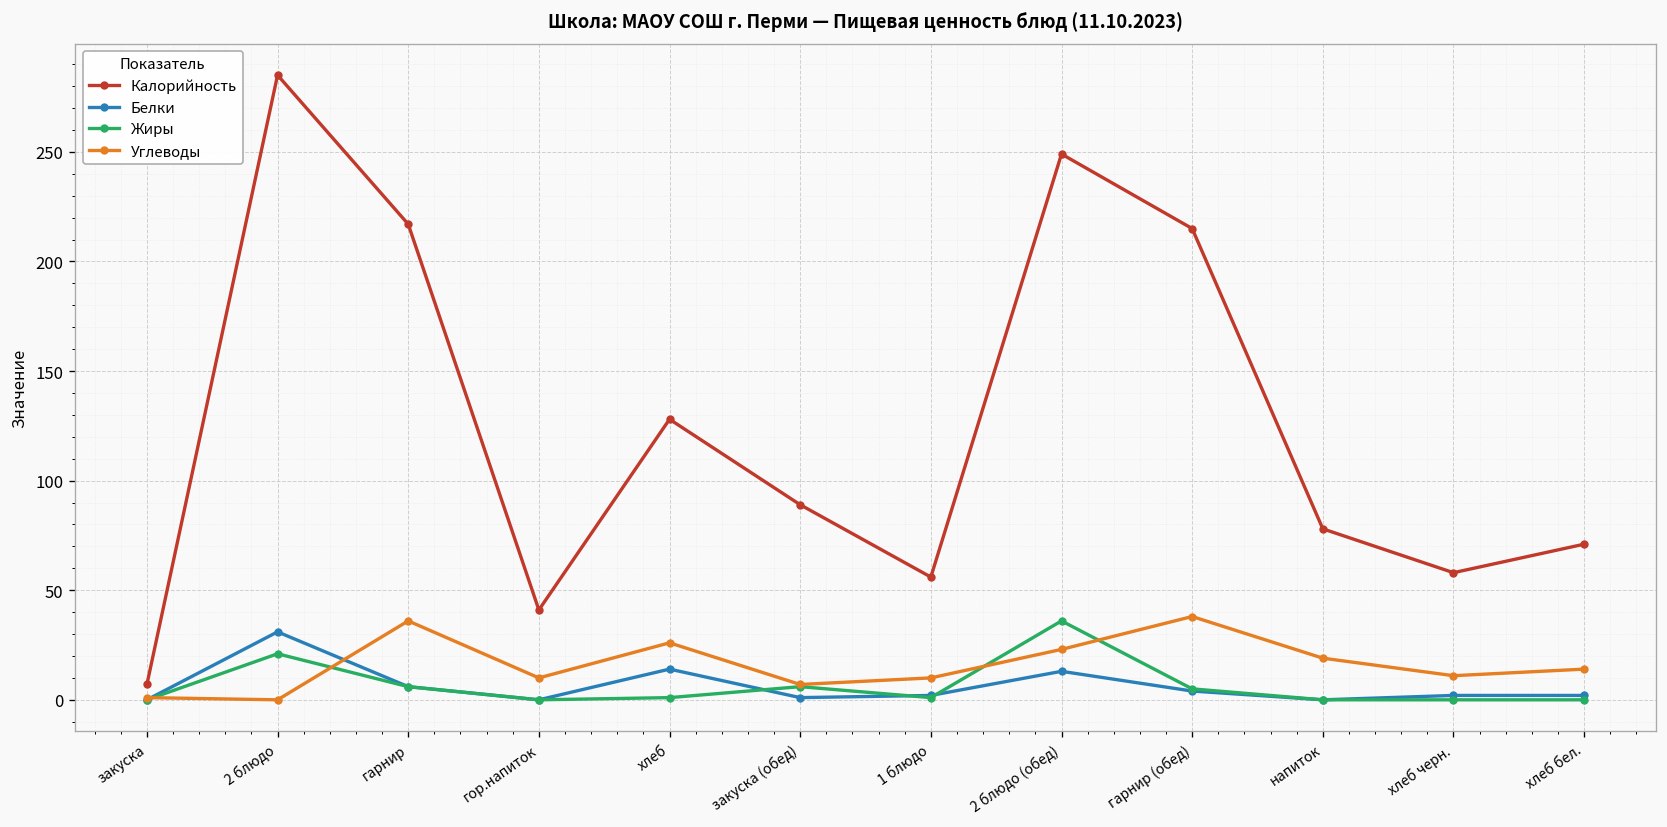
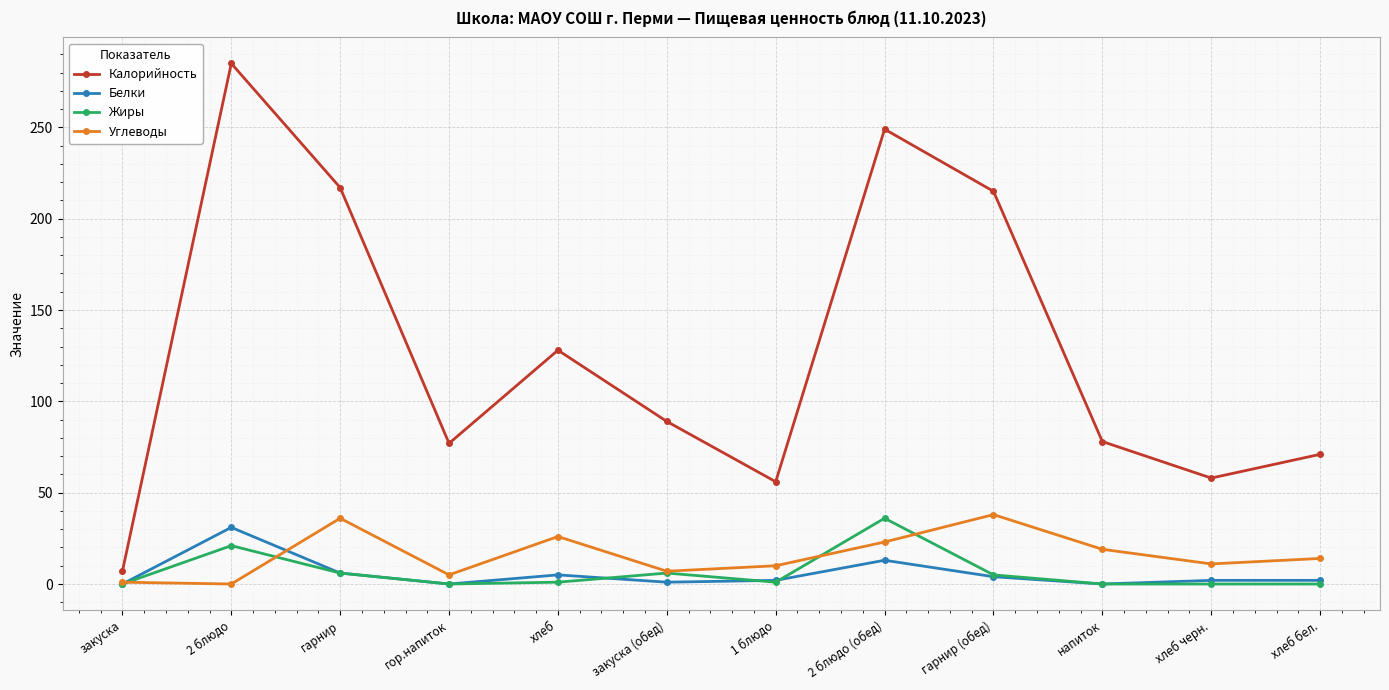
Калорийность, гор.напиток: 41 -> 77
Углеводы, гор.напиток: 10 -> 5
Белки, хлеб: 14 -> 5
